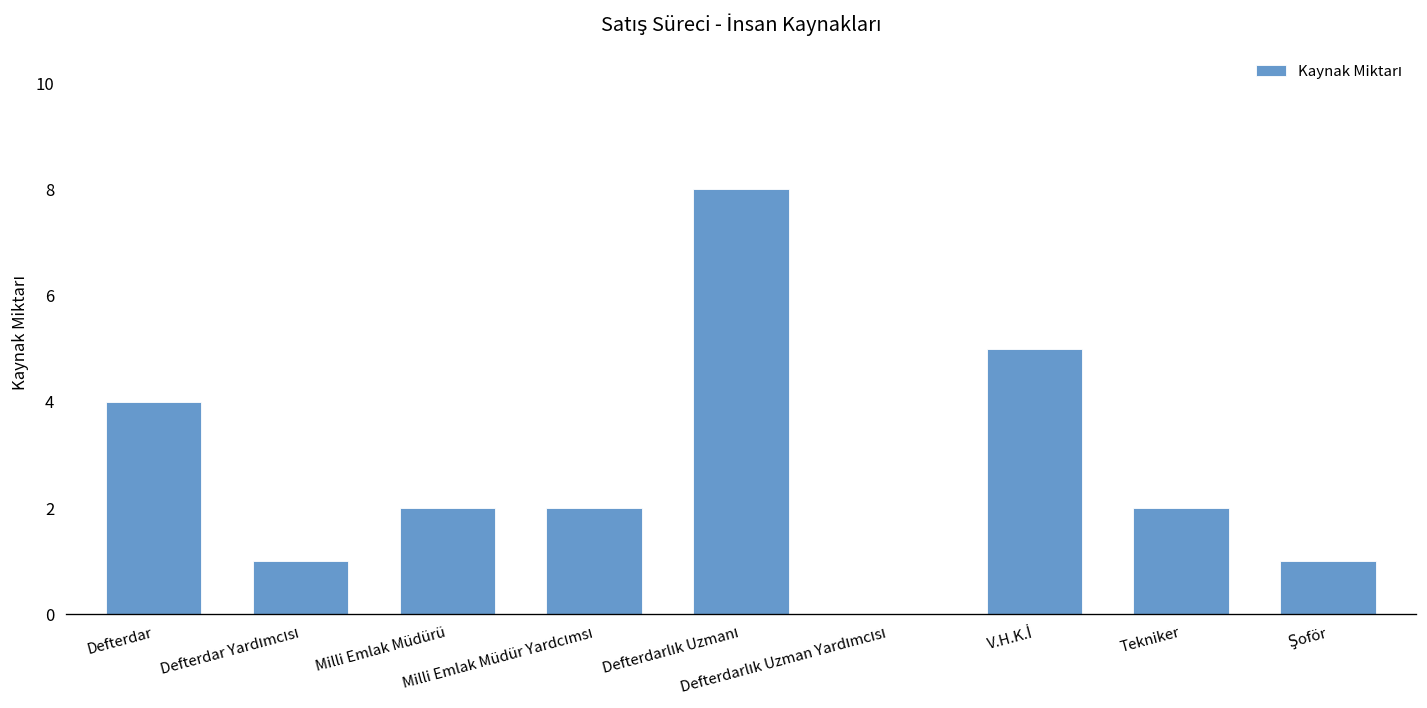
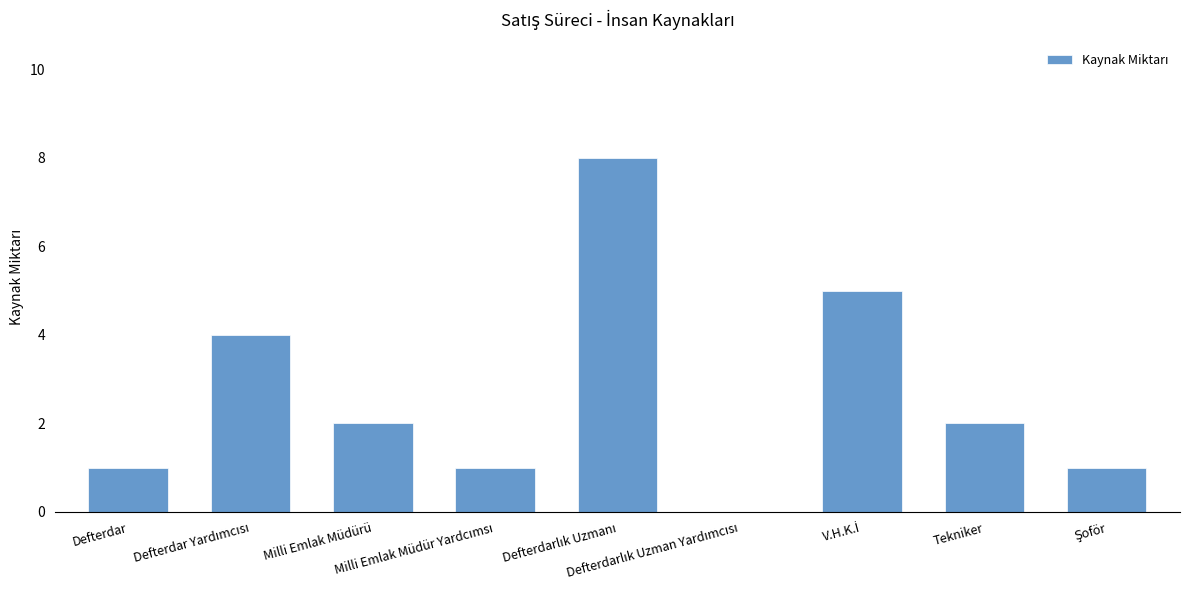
Defterdar: 4 -> 1
Defterdar Yardımcısı: 1 -> 4
Milli Emlak Müdür Yardcımsı: 2 -> 1
